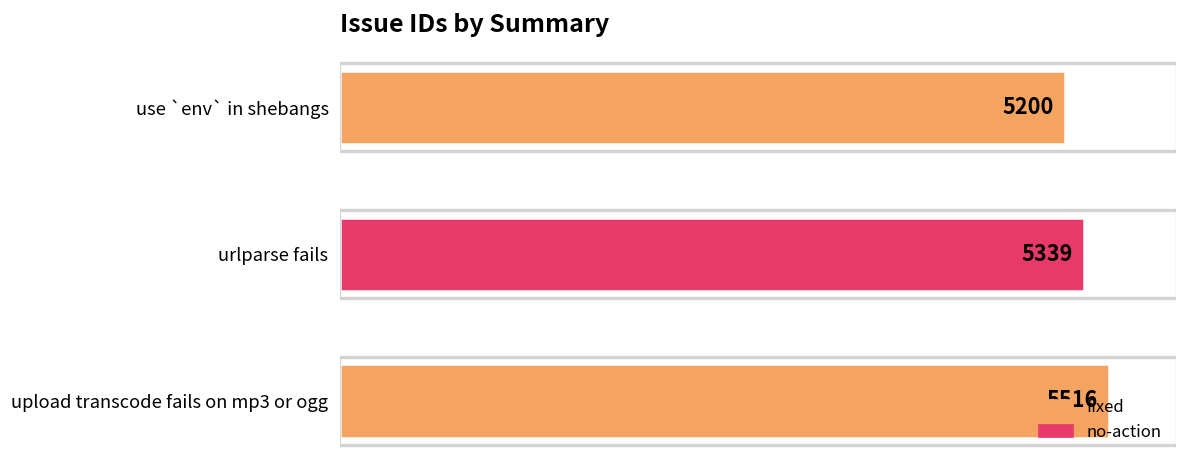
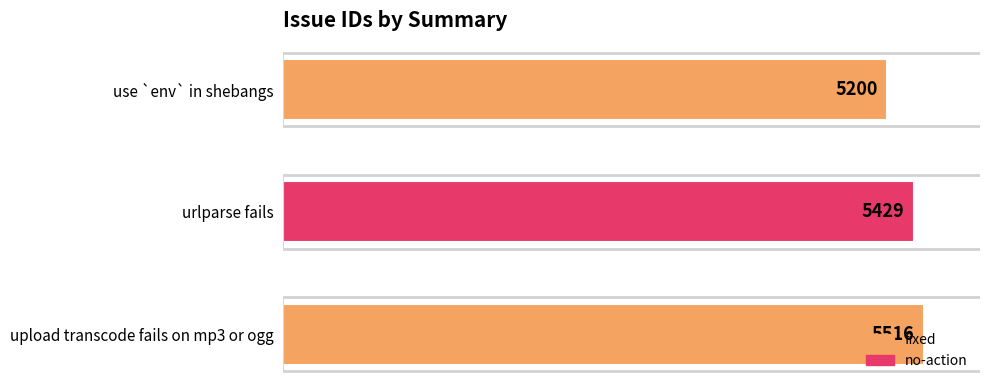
urlparse fails: 5339 -> 5429
